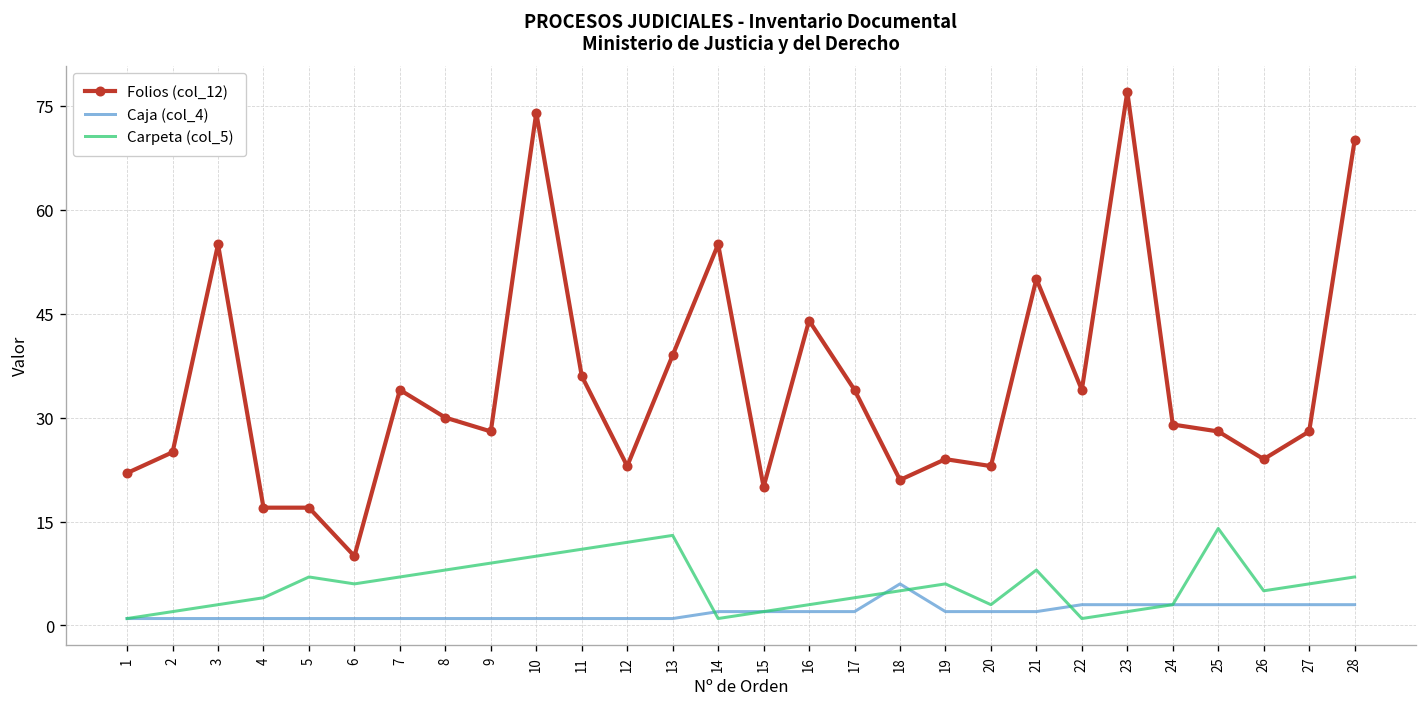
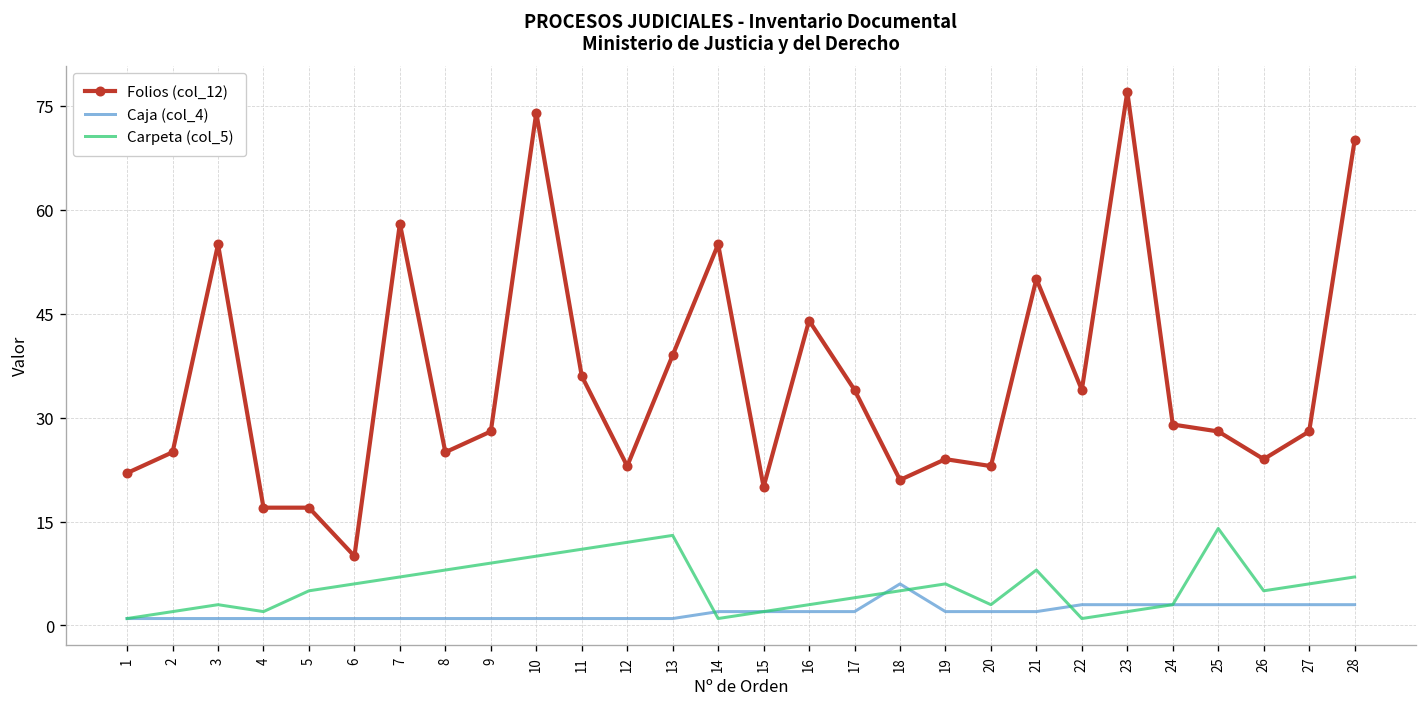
Carpeta (col_5), 4: 4 -> 2
Carpeta (col_5), 5: 7 -> 5
Folios (col_12), 7: 34 -> 58
Folios (col_12), 8: 30 -> 25
